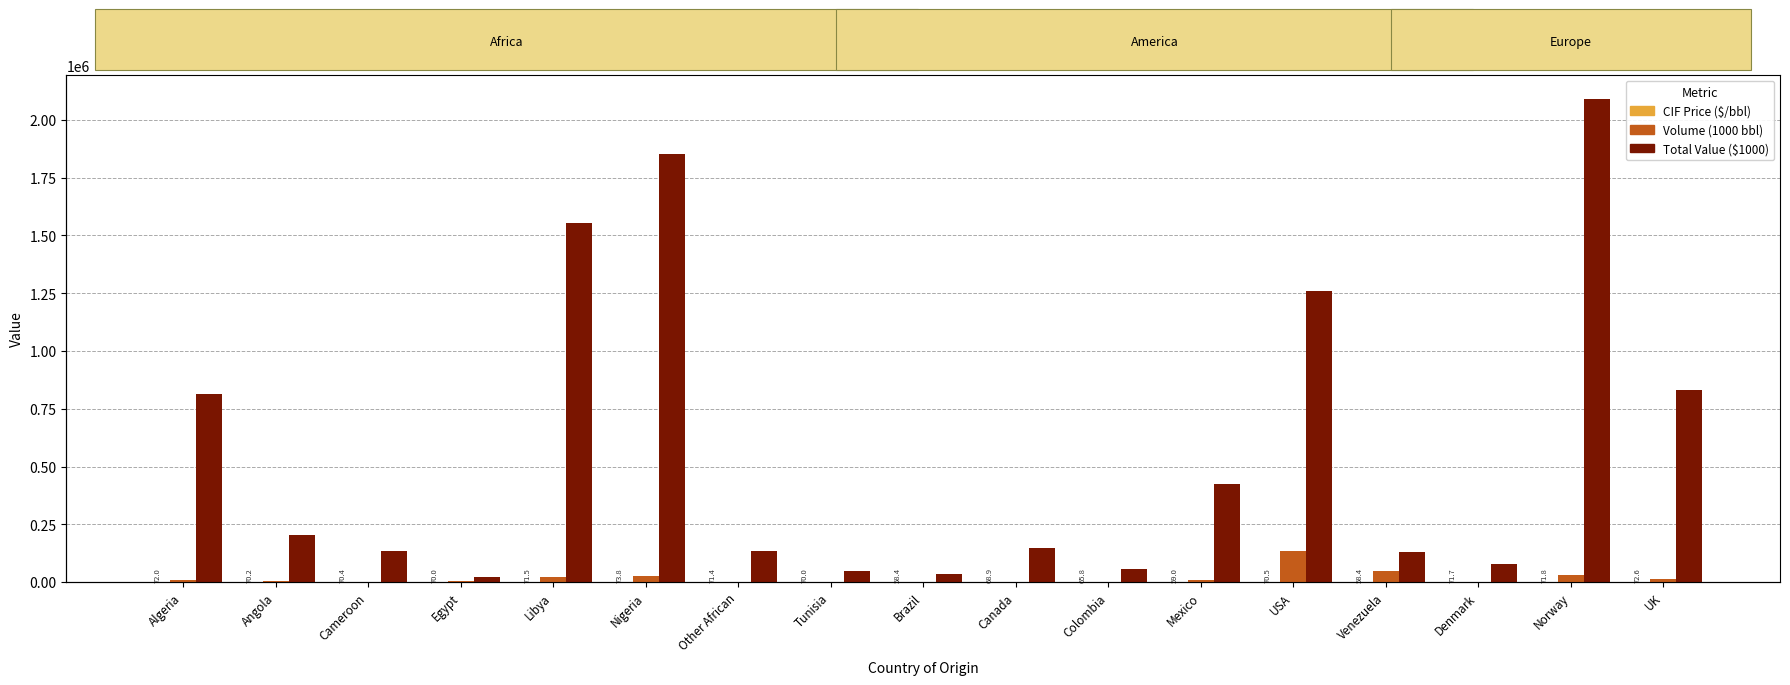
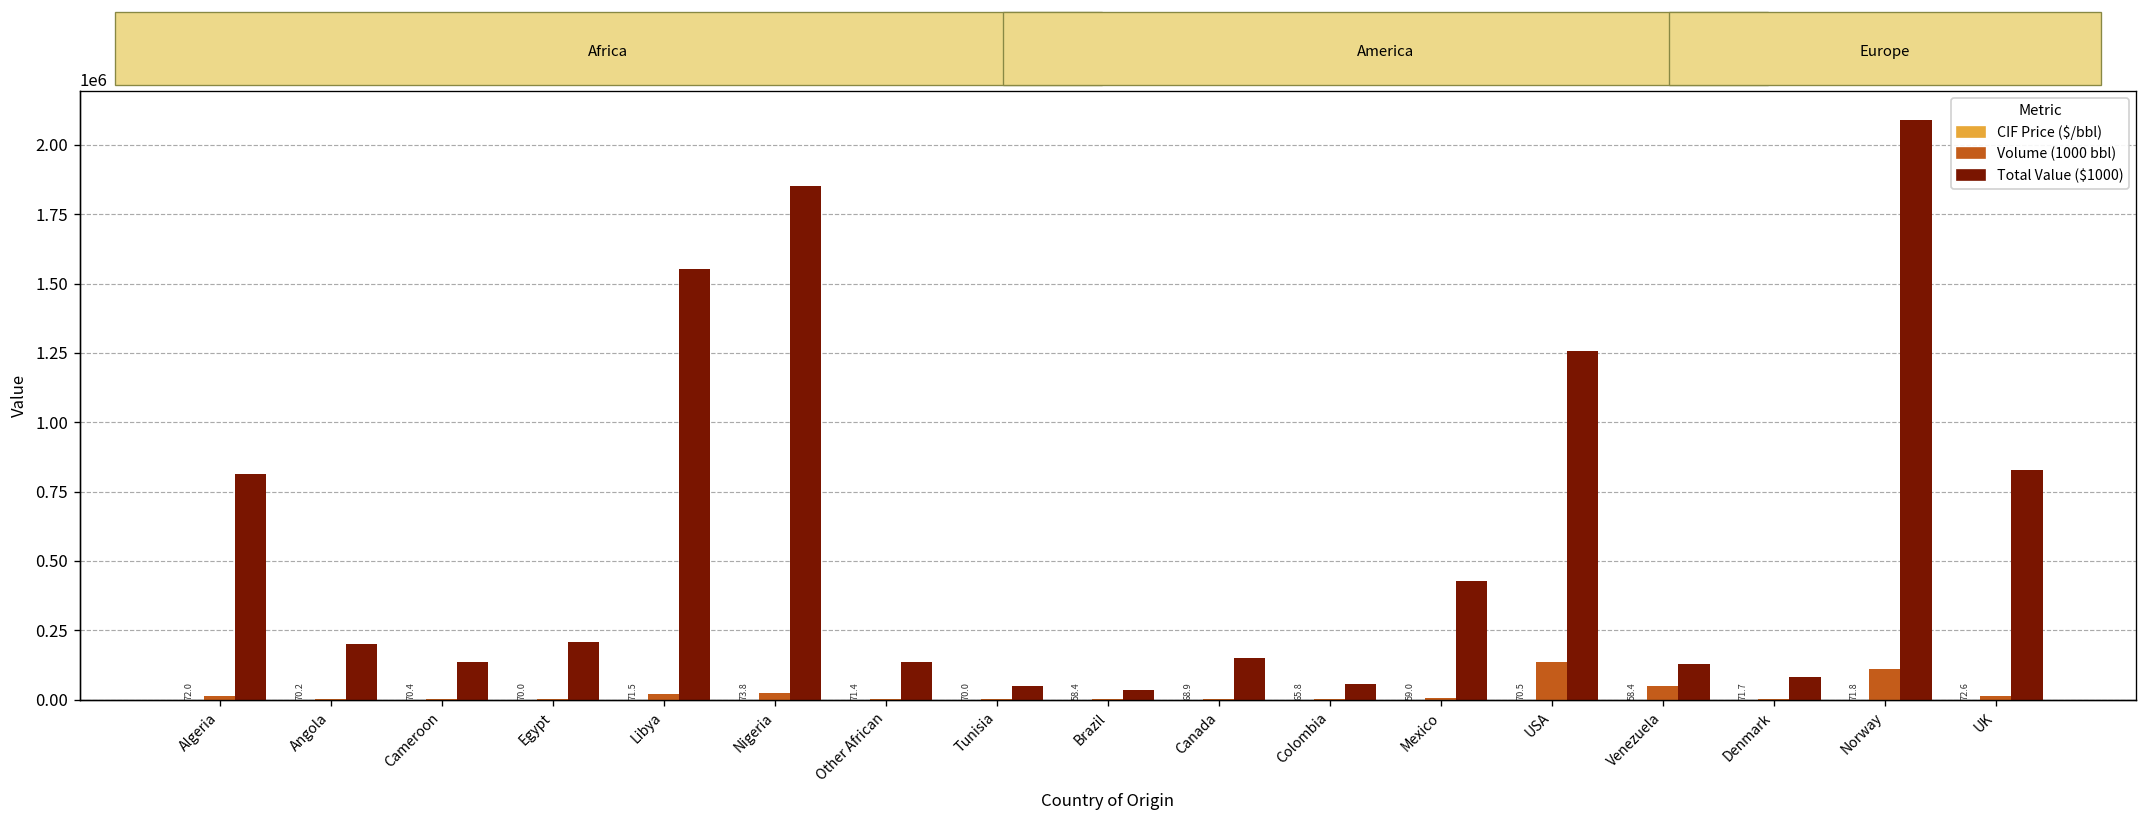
Total Value ($1000), Egypt: 20000 -> 210000
Volume (1000 bbl), Norway: 30000 -> 110000
